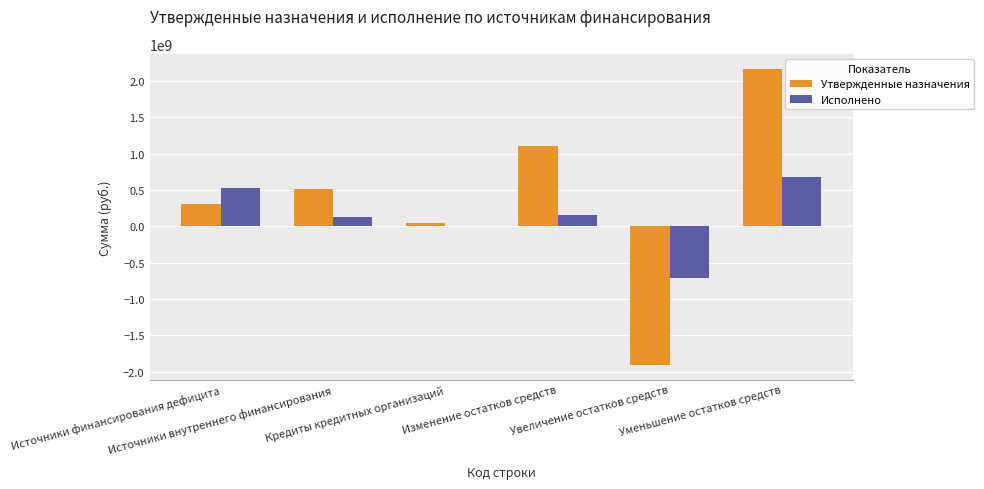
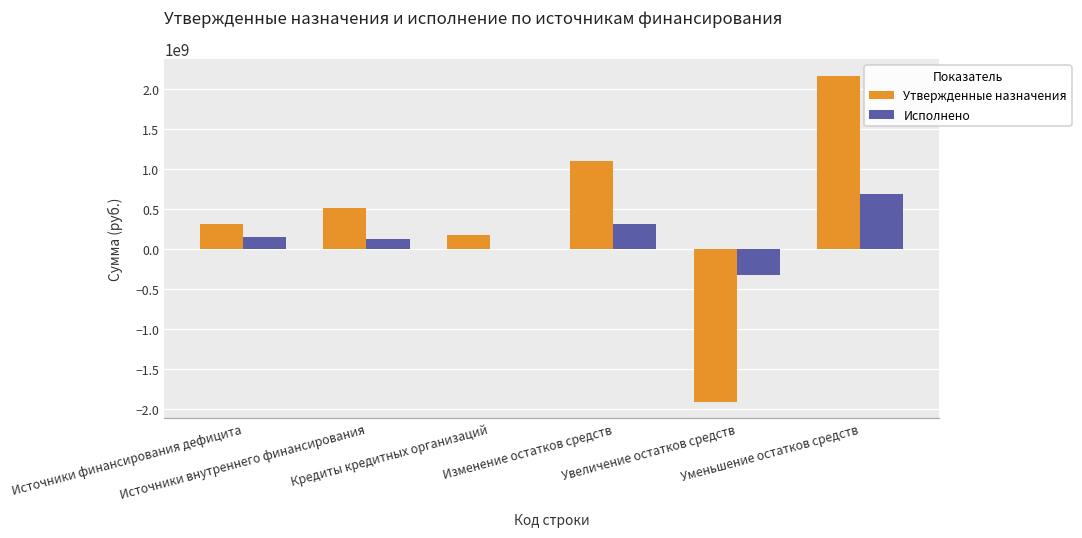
Исполнено, Источники финансирования дефицита: 500000000 -> 100000000
Утвержденные назначения, Кредиты кредитных организаций: 0 -> 200000000
Исполнено, Изменение остатков средств: 100000000 -> 300000000
Исполнено, Увеличение остатков средств: -700000000 -> -300000000
